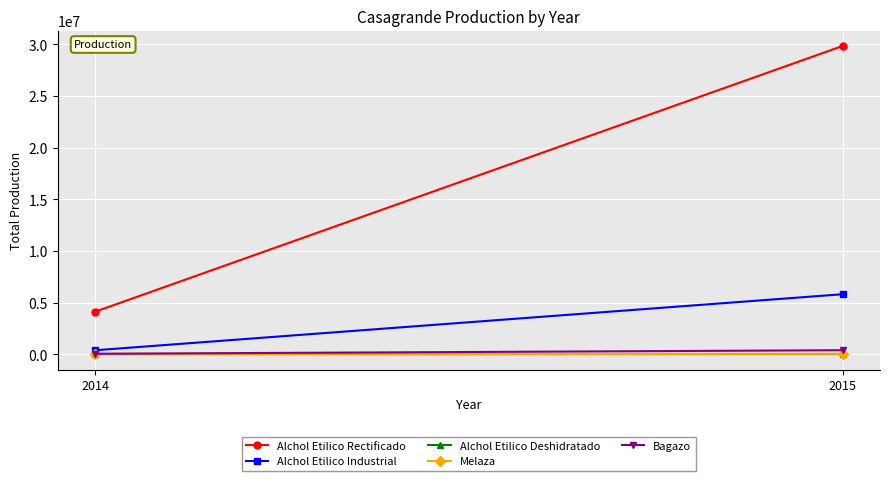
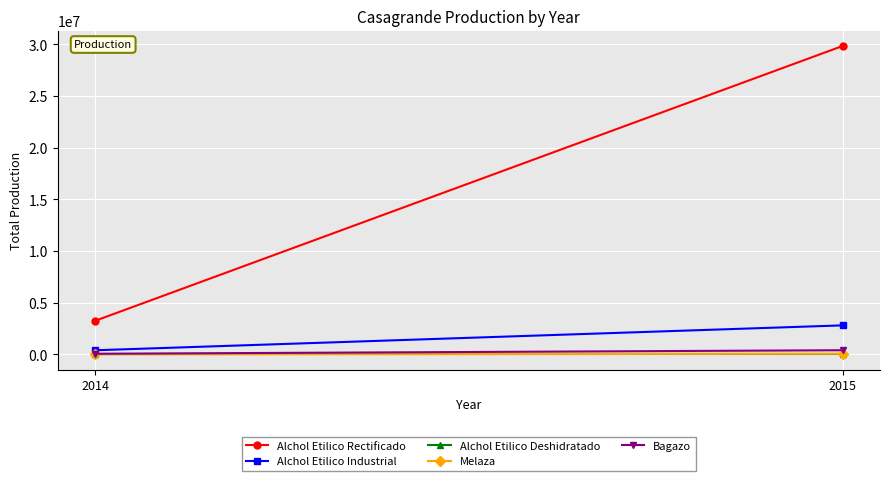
Alchol Etilico Rectificado, 2014: 4100000 -> 3300000
Alchol Etilico Industrial, 2015: 5800000 -> 2800000
